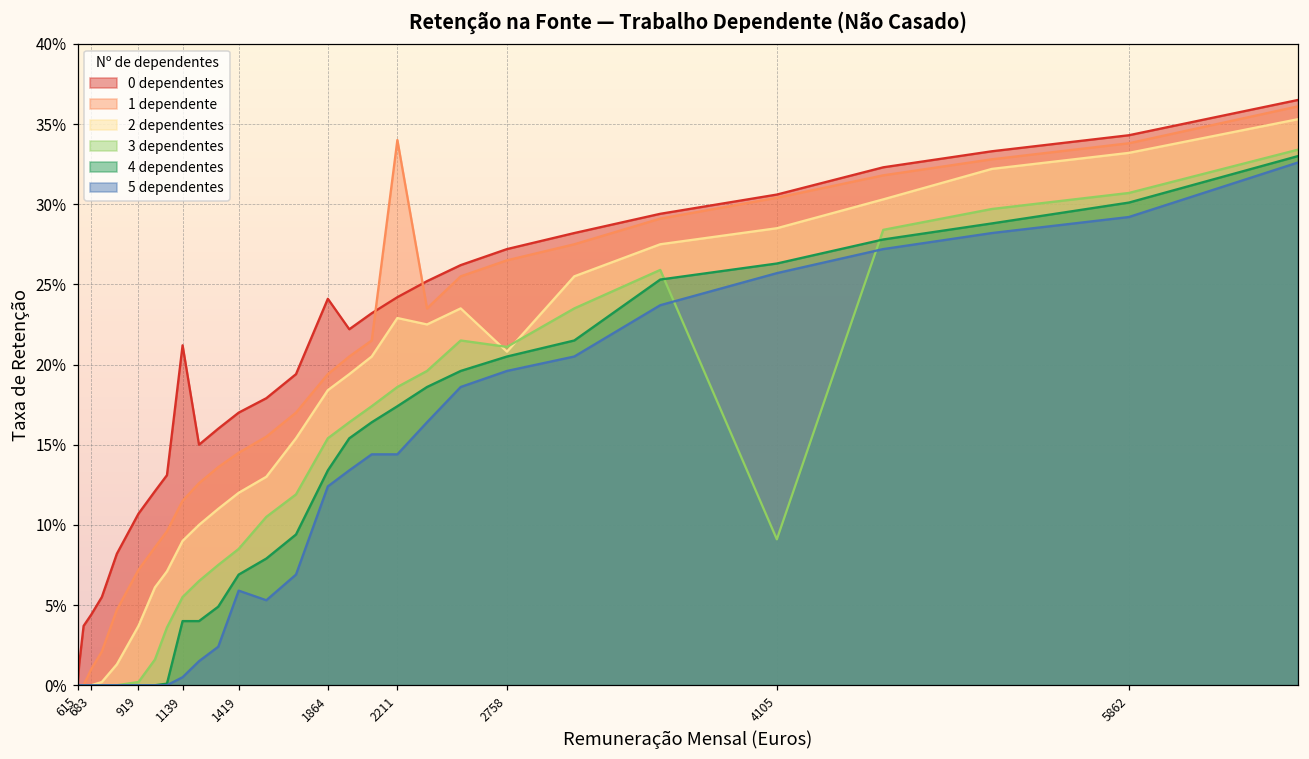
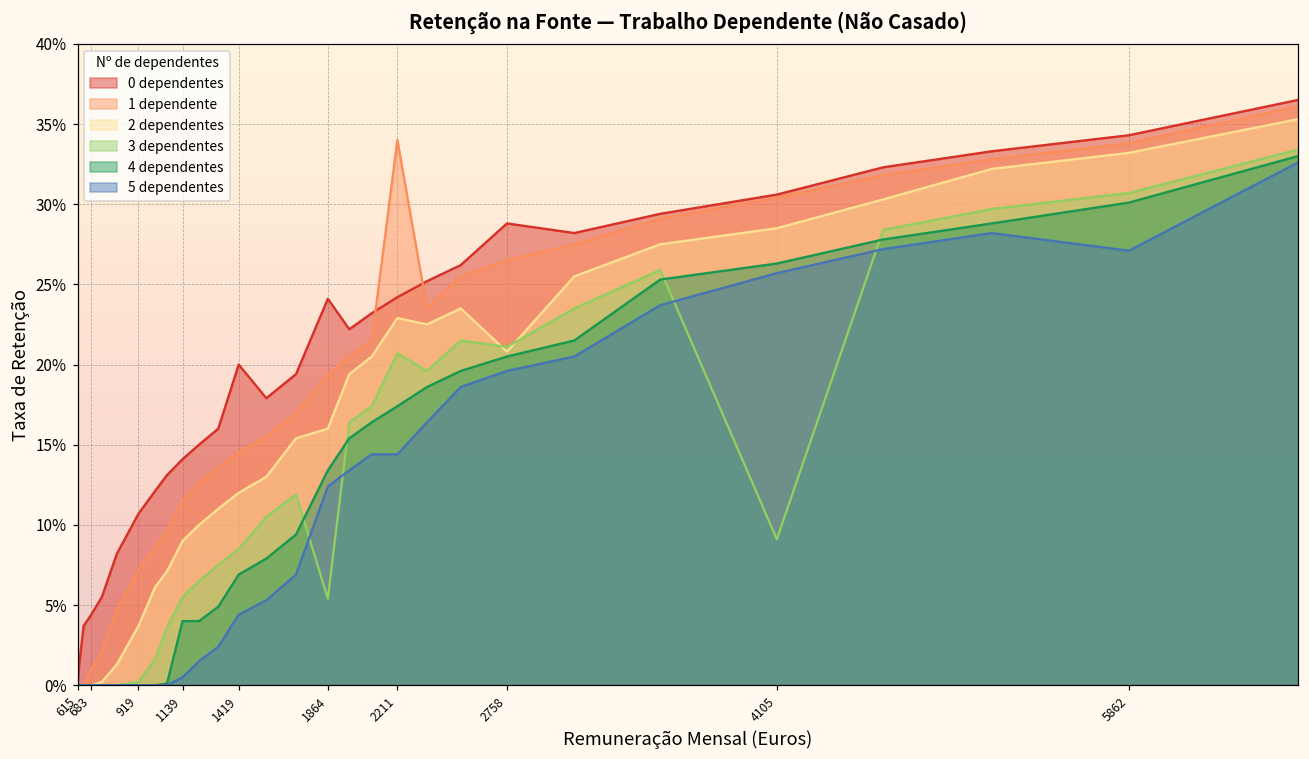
0 dependentes, 1139: 21.2% -> 14.1%
0 dependentes, 1419: 17.0% -> 20.0%
5 dependentes, 1419: 5.9% -> 4.4%
2 dependentes, 1864: 18.4% -> 16.0%
3 dependentes, 1864: 15.4% -> 5.4%
3 dependentes, 2211: 18.6% -> 20.7%
0 dependentes, 2758: 27.2% -> 28.8%
5 dependentes, 5862: 29.2% -> 27.1%
